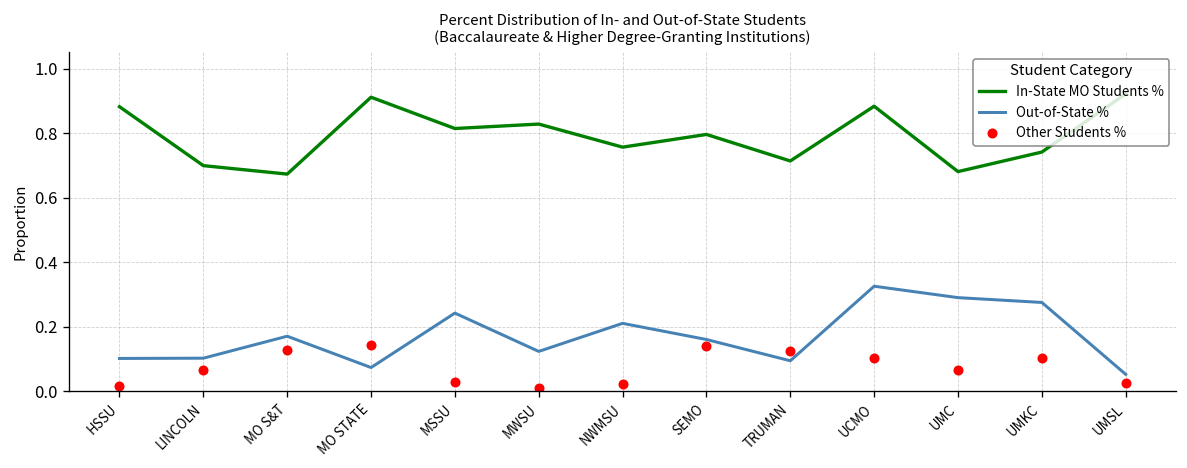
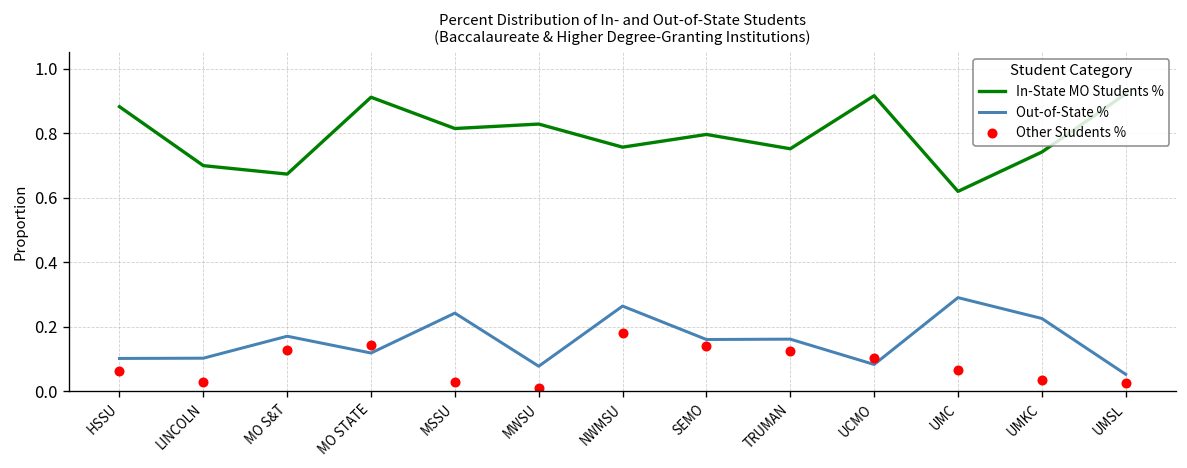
Other Students %, HSSU: 0.02 -> 0.06
Other Students %, LINCOLN: 0.06 -> 0.03
Out-of-State %, MO STATE: 0.07 -> 0.12
Out-of-State %, MWSU: 0.12 -> 0.08
Out-of-State %, NWMSU: 0.21 -> 0.26
Other Students %, NWMSU: 0.02 -> 0.18
In-State MO Students %, TRUMAN: 0.71 -> 0.75
Out-of-State %, TRUMAN: 0.09 -> 0.16
In-State MO Students %, UCMO: 0.88 -> 0.92
Out-of-State %, UCMO: 0.33 -> 0.08
In-State MO Students %, UMC: 0.68 -> 0.62
Out-of-State %, UMKC: 0.27 -> 0.23
Other Students %, UMKC: 0.10 -> 0.03
